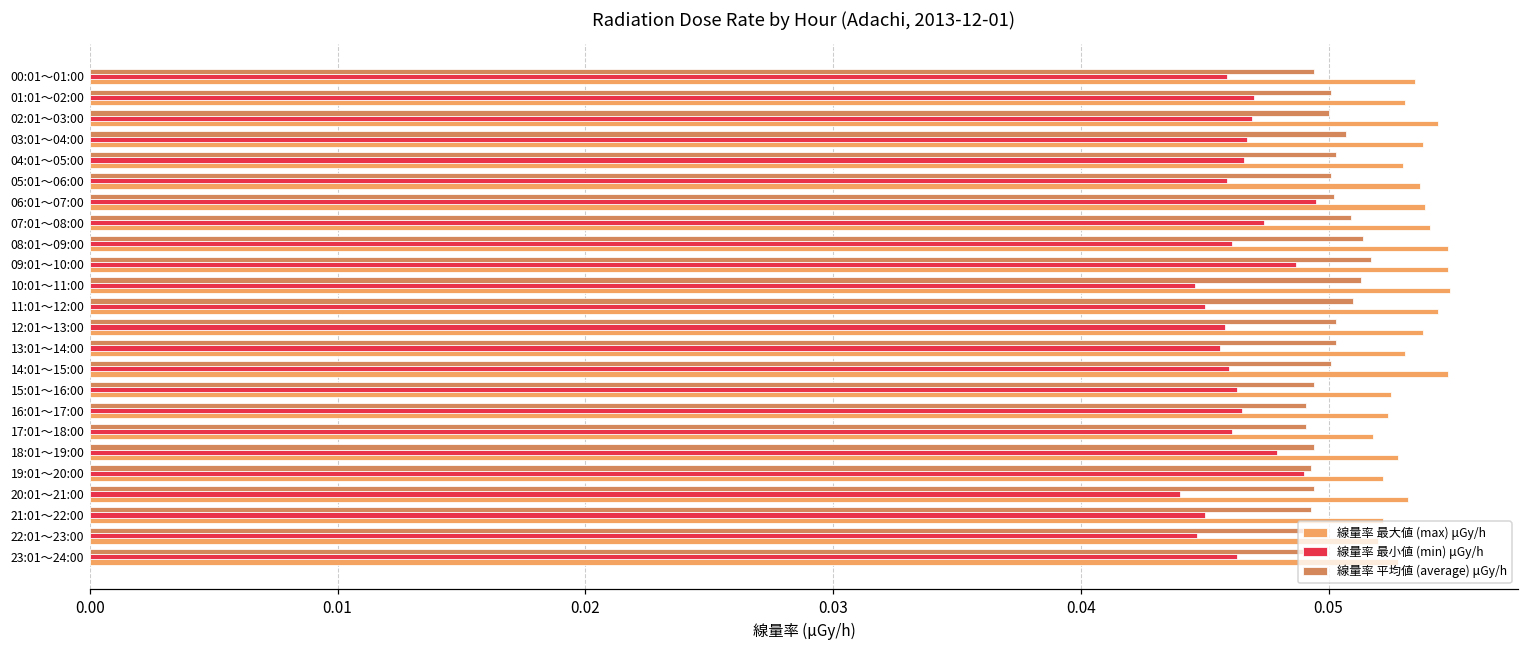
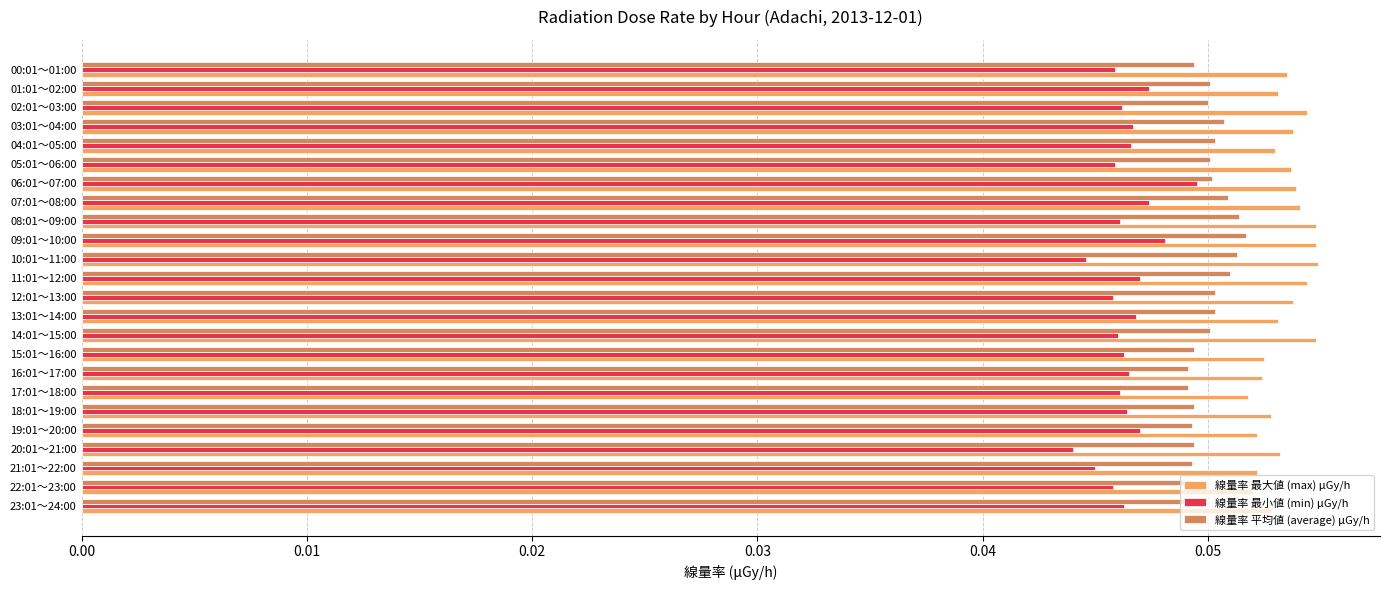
線量率 最小値 (min) μGy/h, 01:01～02:00: 0.0470 -> 0.0474
線量率 最小値 (min) μGy/h, 02:01～03:00: 0.0469 -> 0.0462
線量率 最小値 (min) μGy/h, 09:01～10:00: 0.0487 -> 0.0481
線量率 最小値 (min) μGy/h, 11:01～12:00: 0.045 -> 0.047
線量率 最小値 (min) μGy/h, 13:01～14:00: 0.0456 -> 0.0468
線量率 最小値 (min) μGy/h, 18:01～19:00: 0.0479 -> 0.0464
線量率 最小値 (min) μGy/h, 19:01～20:00: 0.049 -> 0.047
線量率 最小値 (min) μGy/h, 22:01～23:00: 0.0447 -> 0.0458
